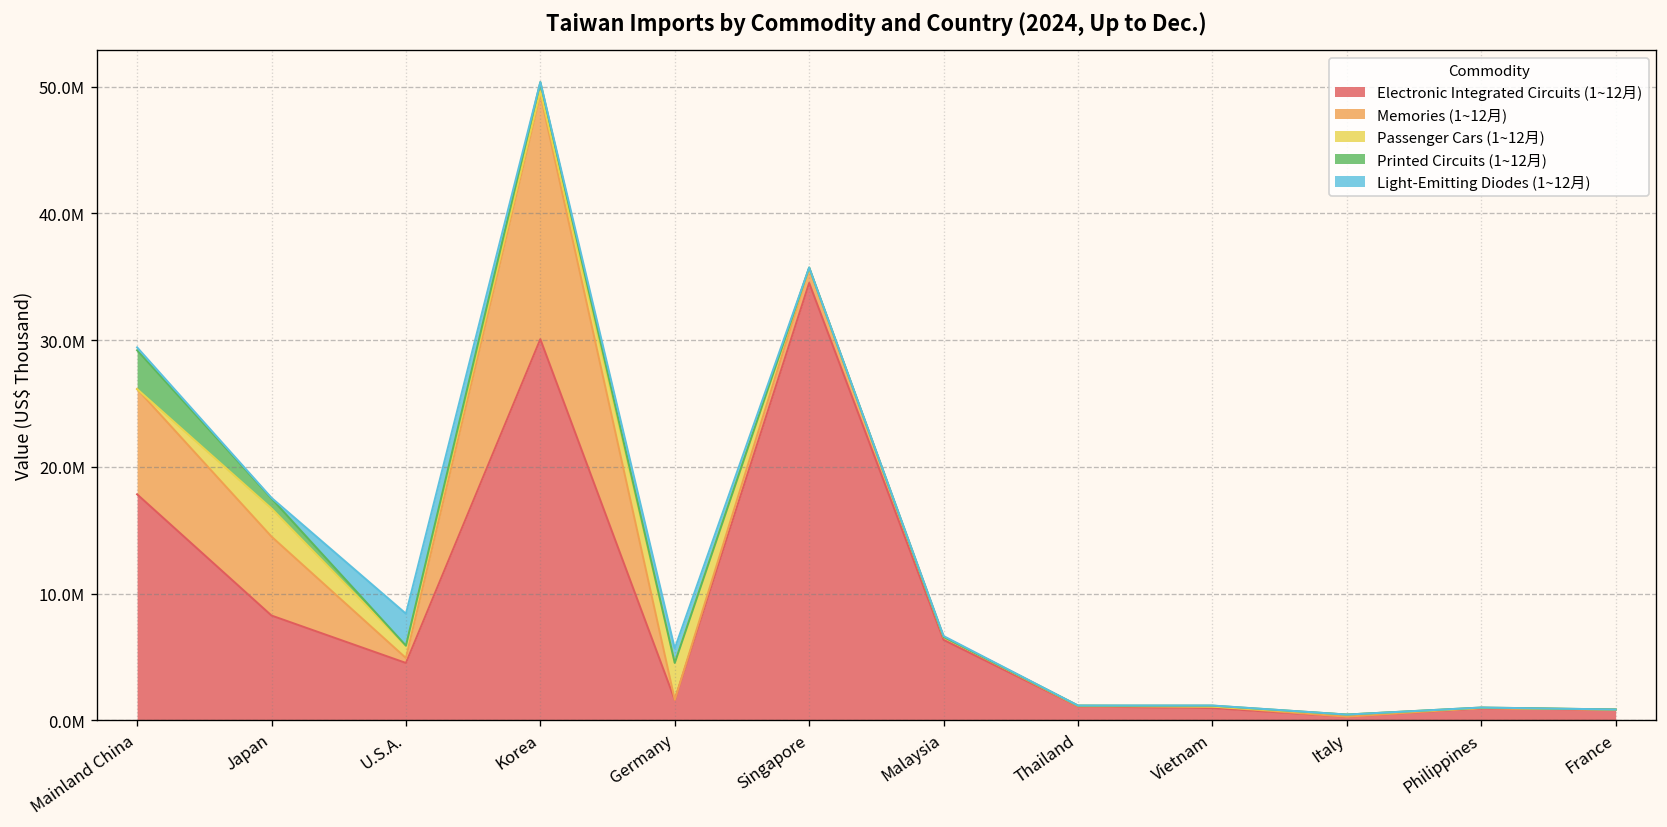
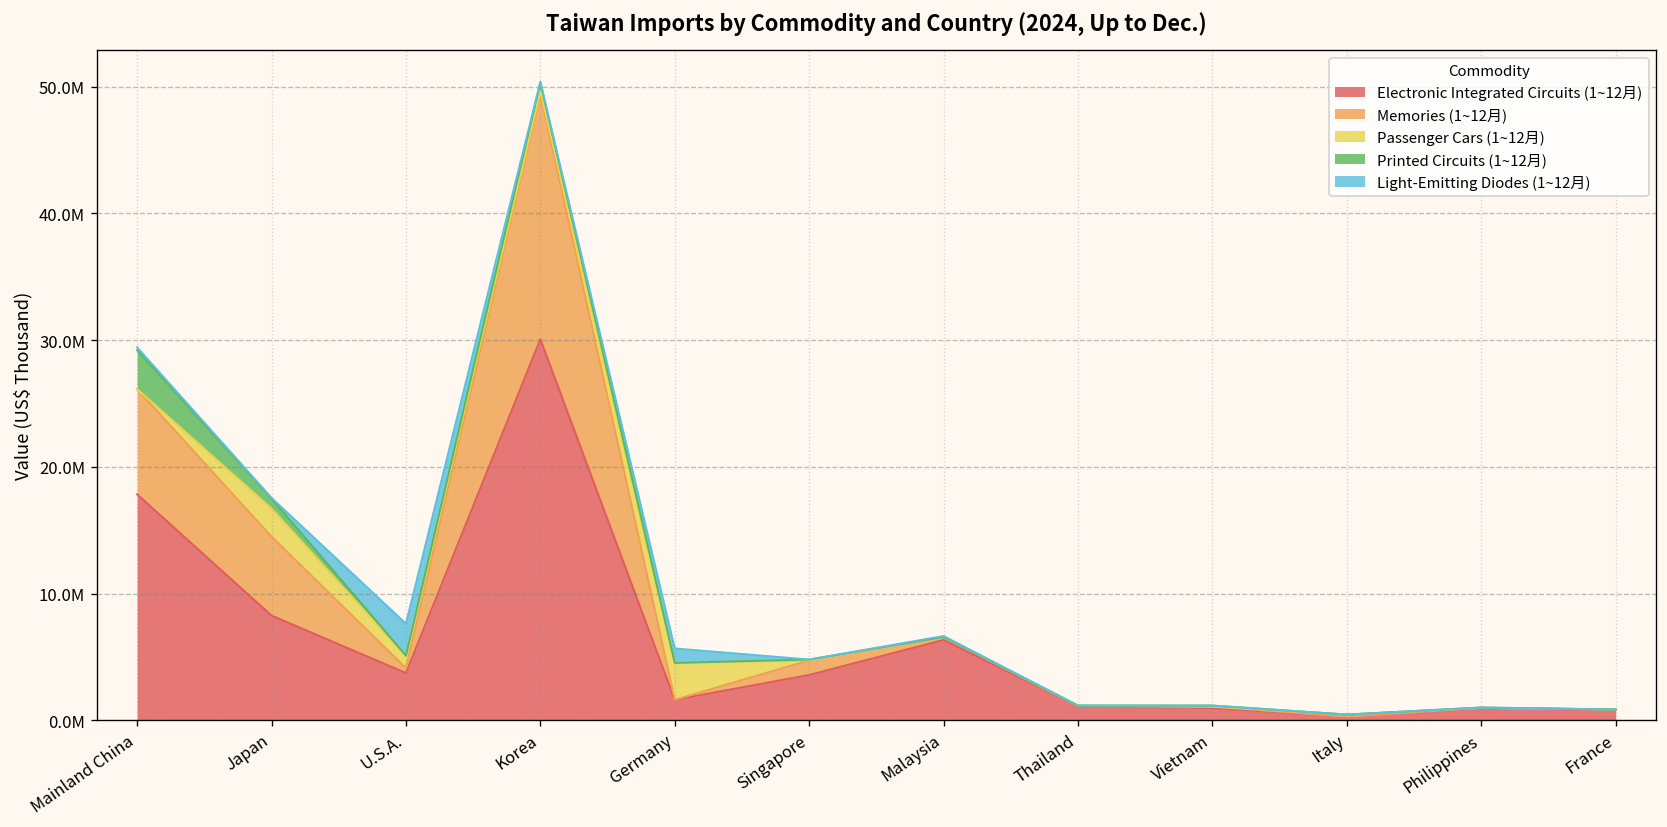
Electronic Integrated Circuits (1~12月), U.S.A.: 4500000 -> 3700000
Electronic Integrated Circuits (1~12月), Singapore: 34500000 -> 3600000
